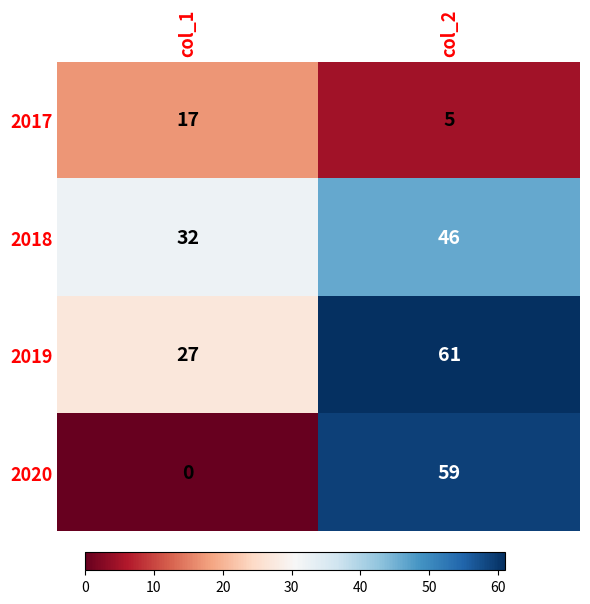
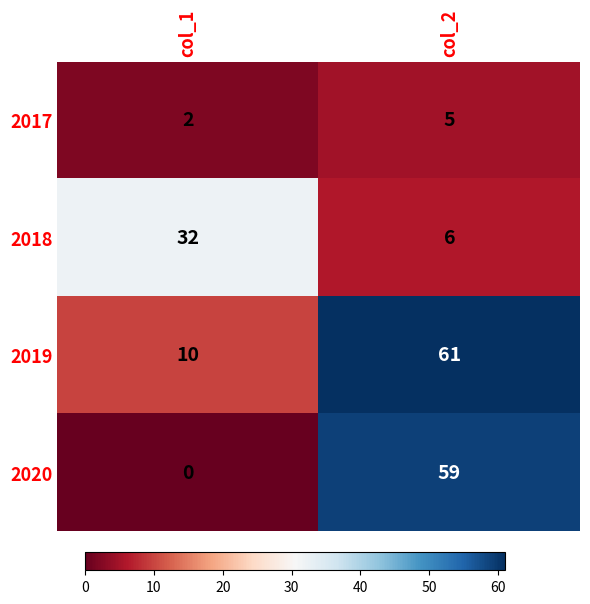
2017, col_1: 17 -> 2
2018, col_2: 46 -> 6
2019, col_1: 27 -> 10
